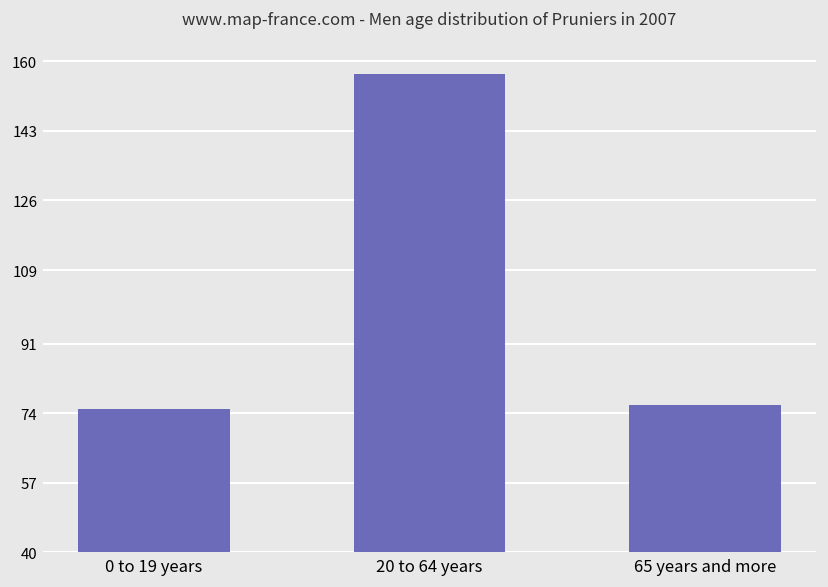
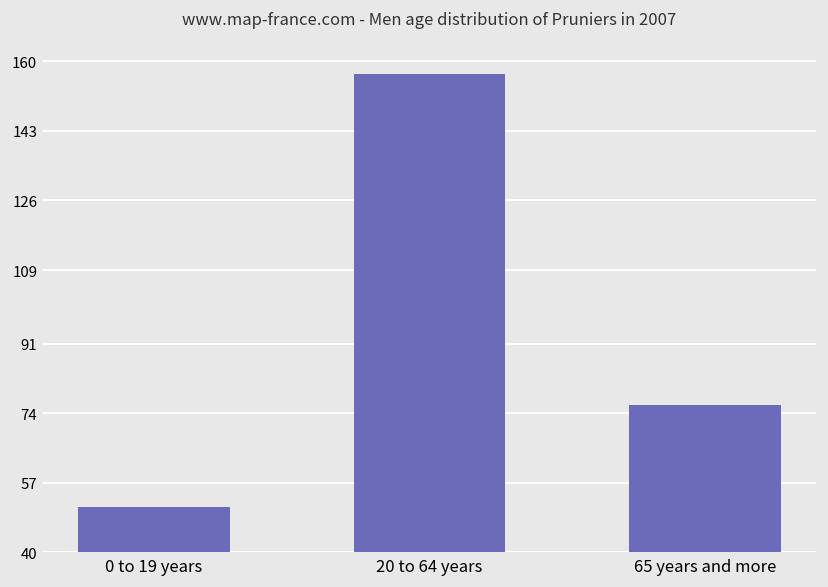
0 to 19 years: 75 -> 51
